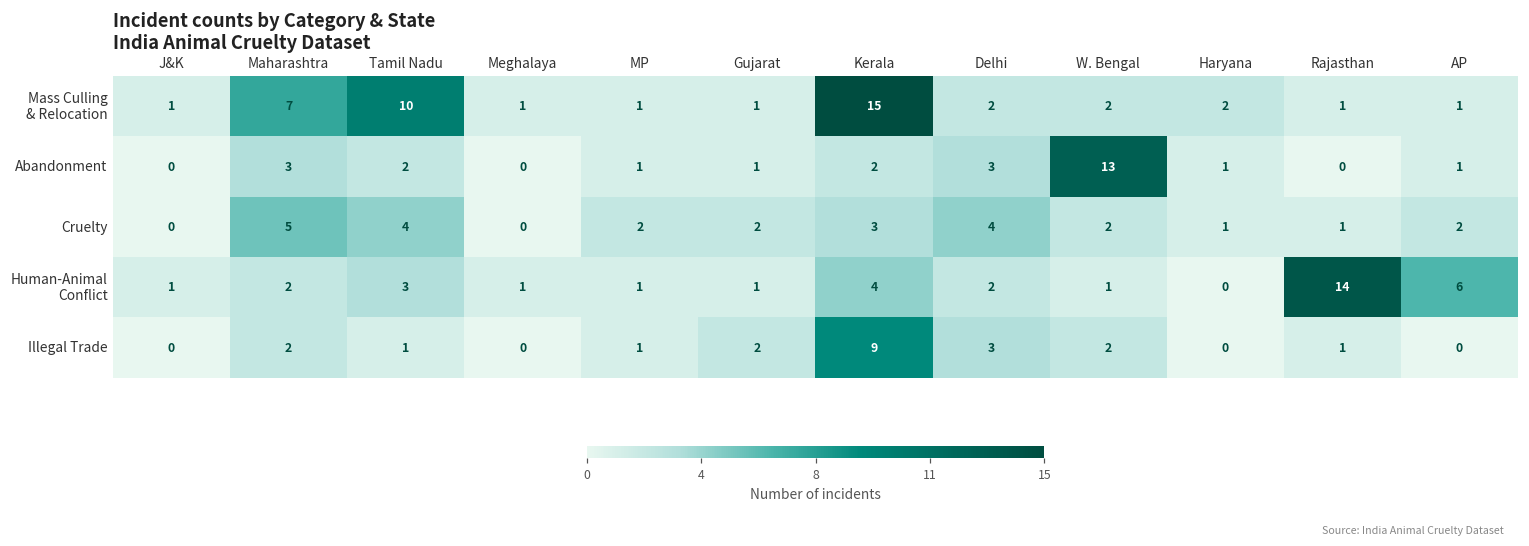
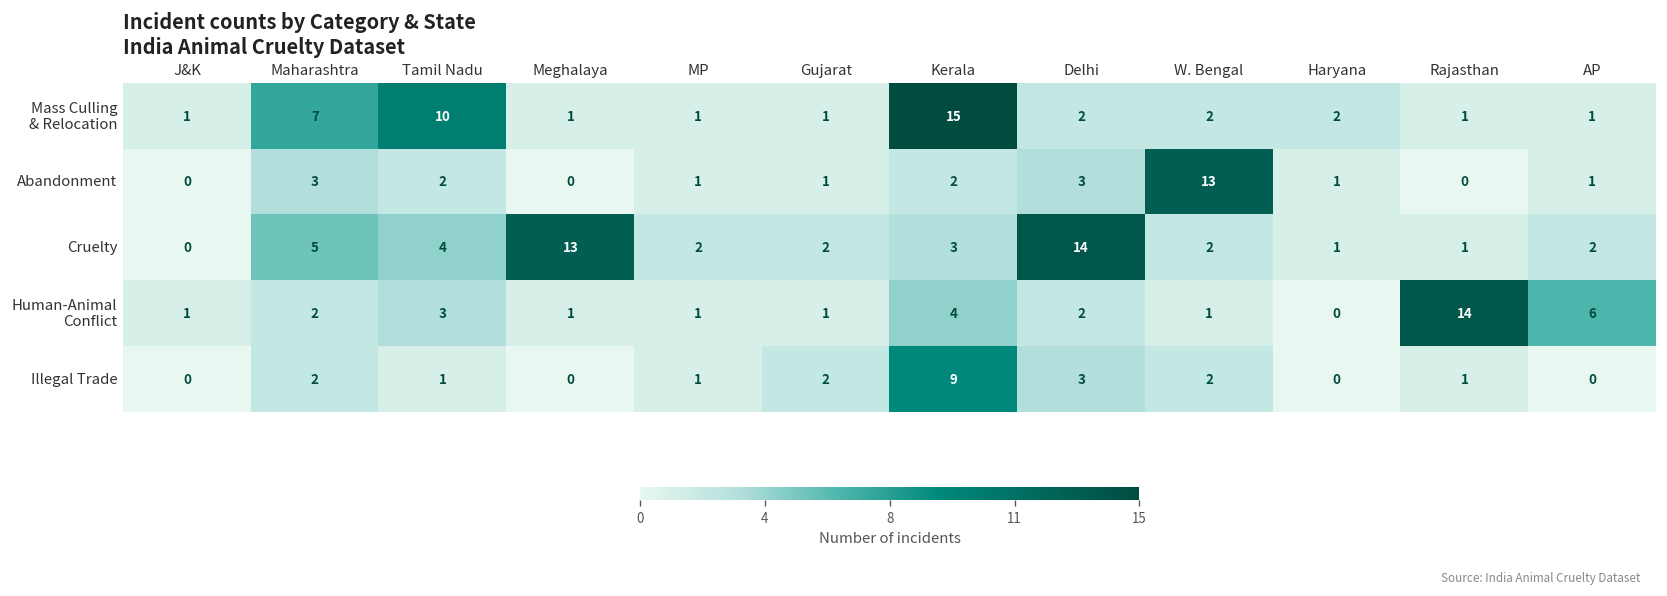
Cruelty, Meghalaya: 0 -> 13
Cruelty, Delhi: 4 -> 14
